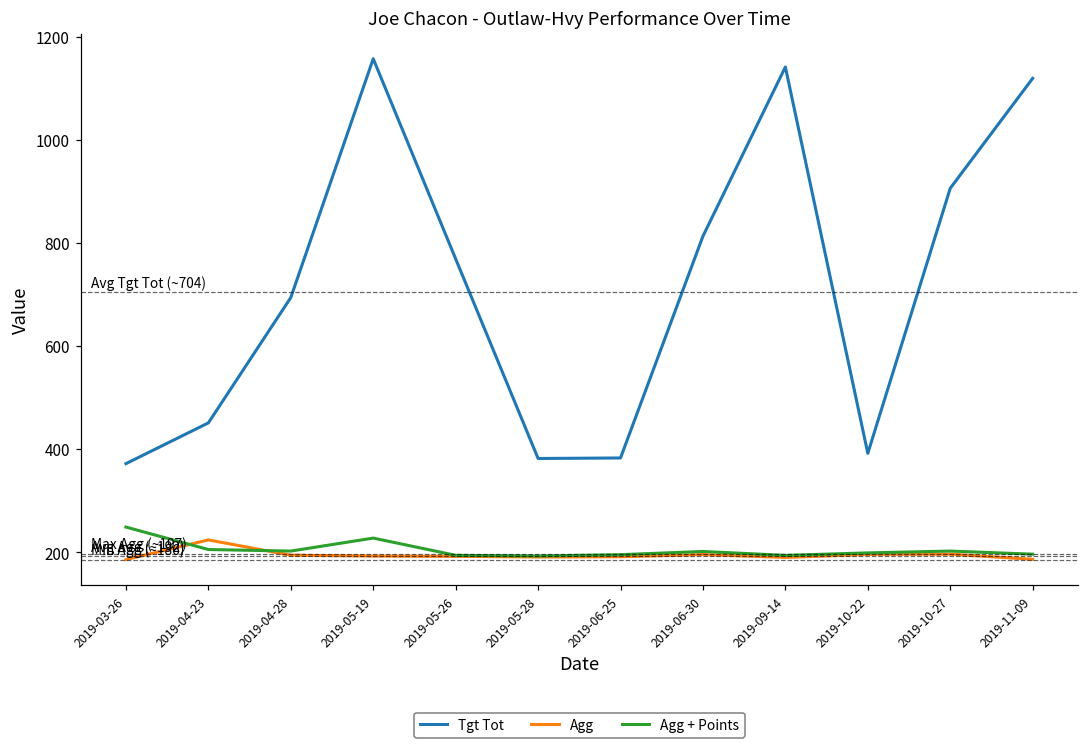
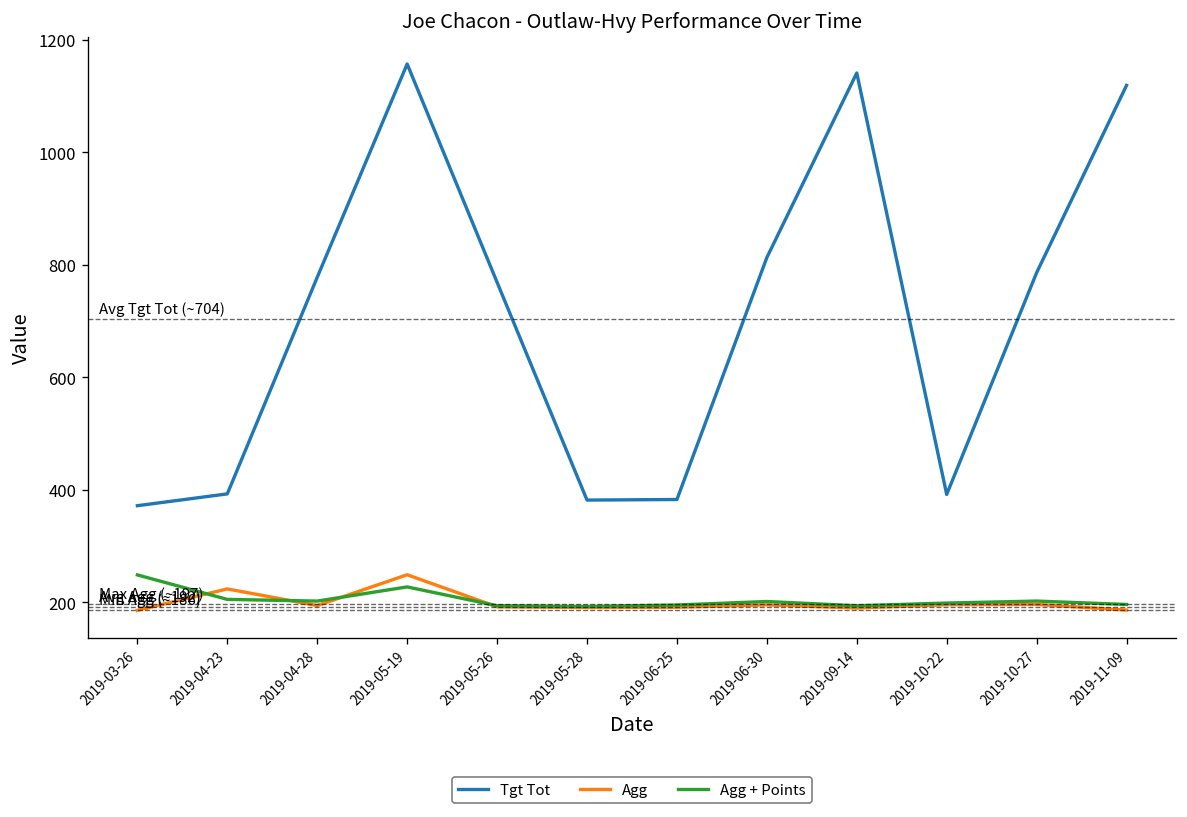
Tgt Tot, 2019-04-23: 450 -> 390
Tgt Tot, 2019-04-28: 690 -> 780
Agg, 2019-05-19: 190 -> 250
Tgt Tot, 2019-10-27: 910 -> 790
